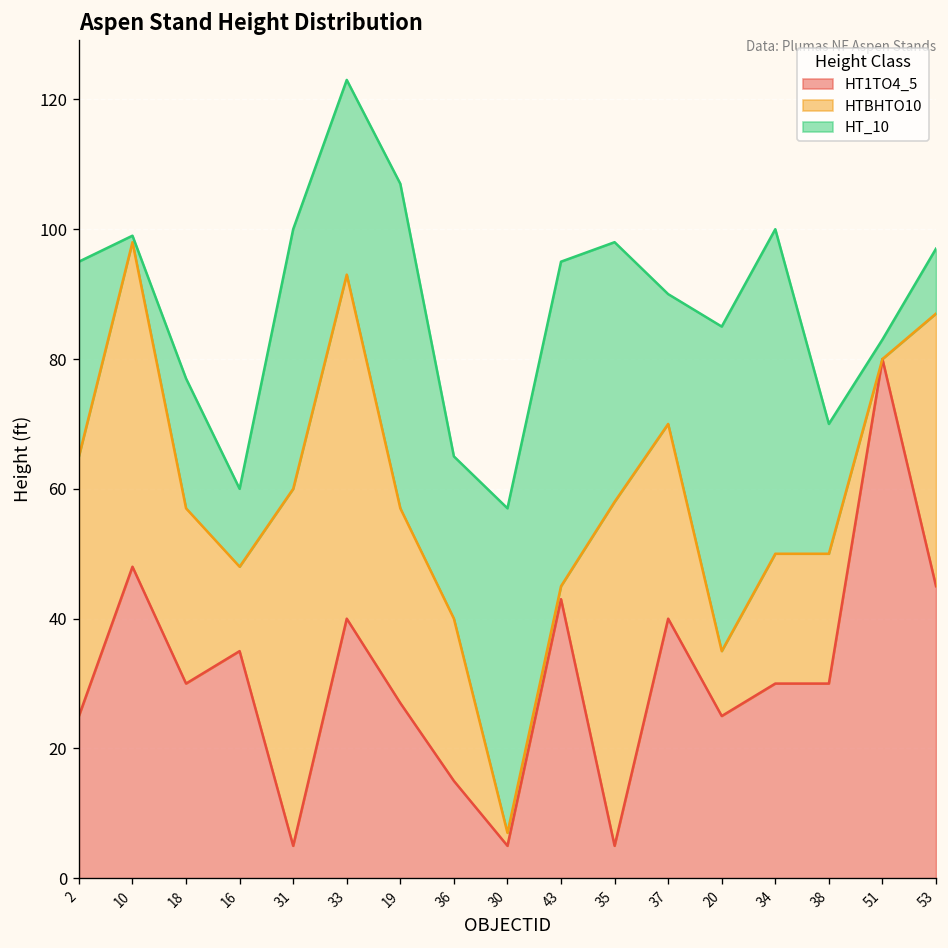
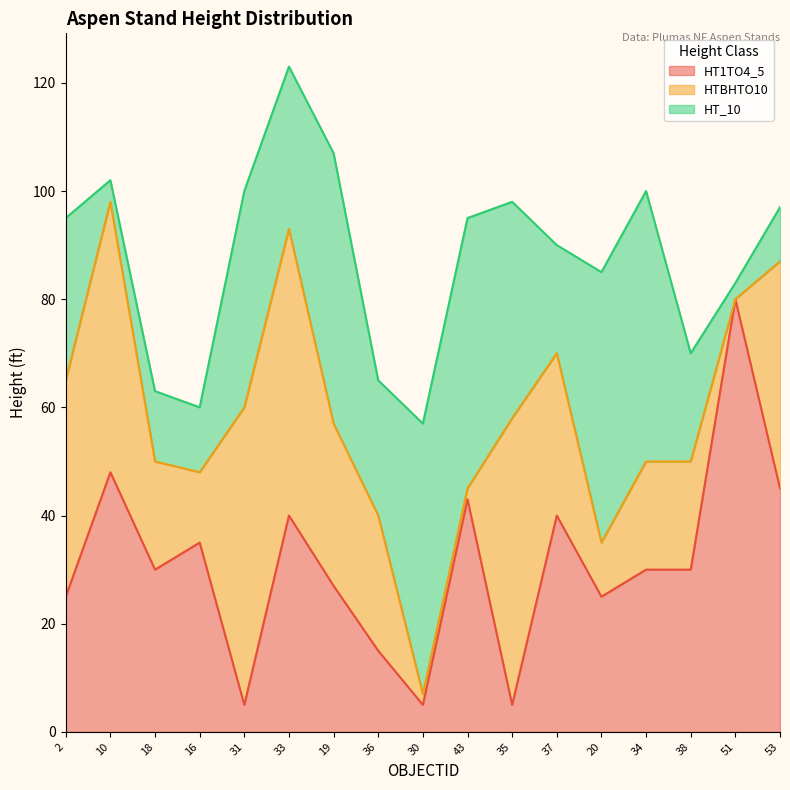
HT_10, 10: 1 -> 4
HTBHTO10, 18: 27 -> 20
HT_10, 18: 20 -> 13
